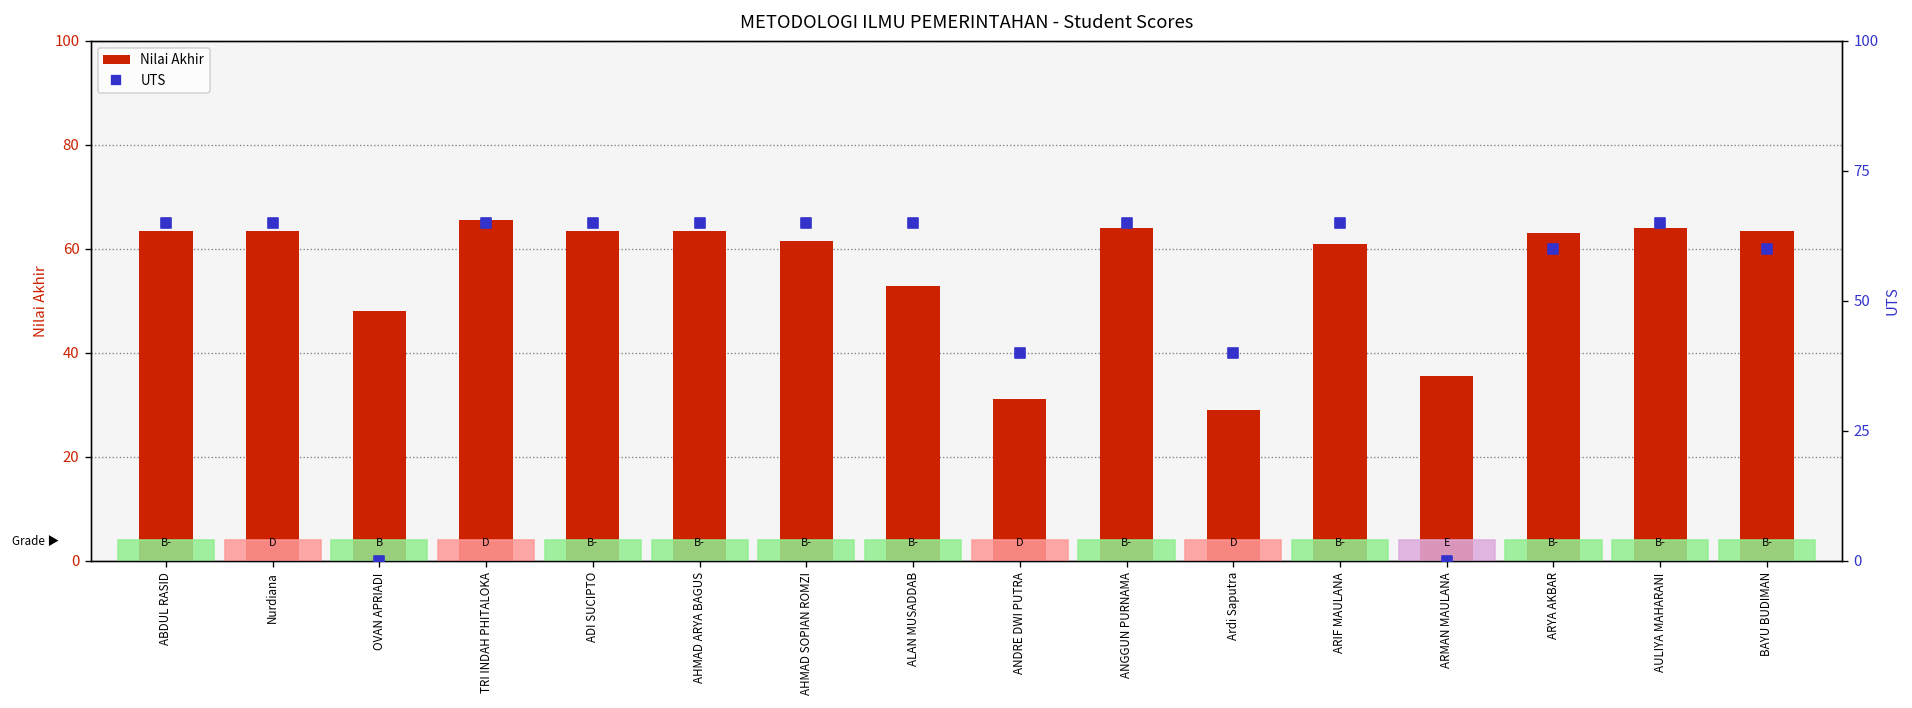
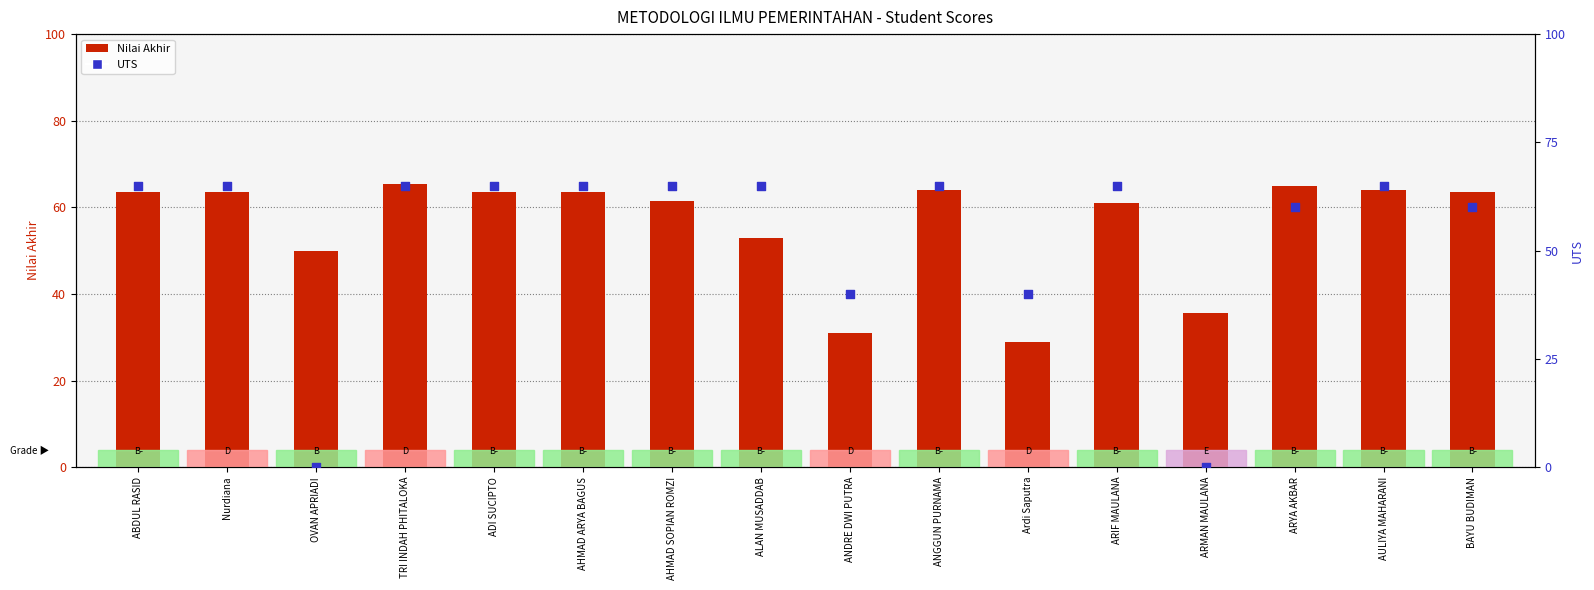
Nilai Akhir, OVAN APRIADI: 48 -> 50
Nilai Akhir, ARYA AKBAR: 63 -> 65
